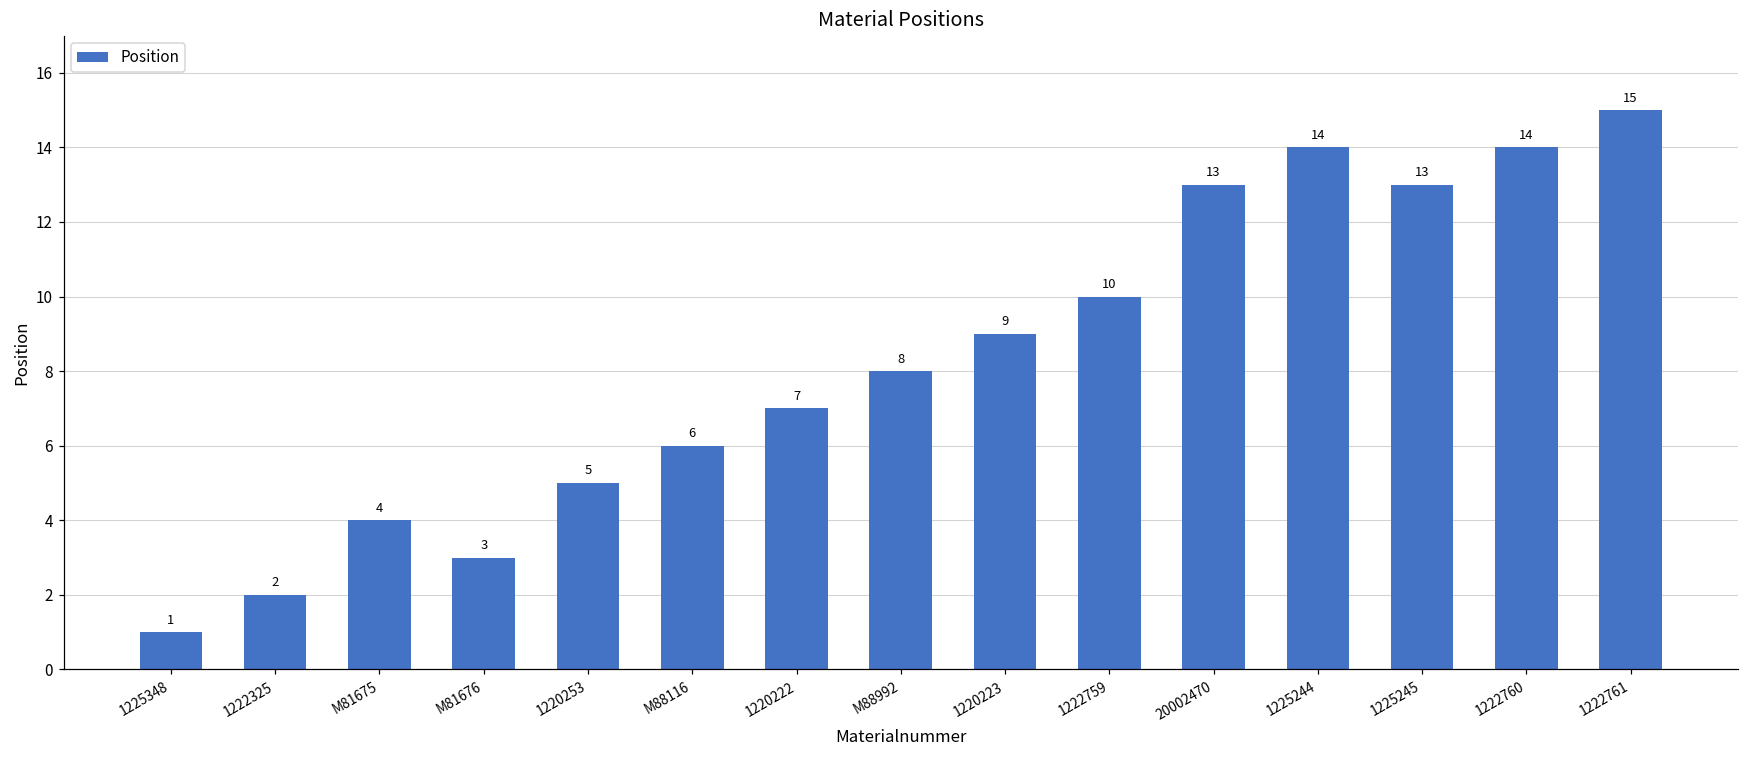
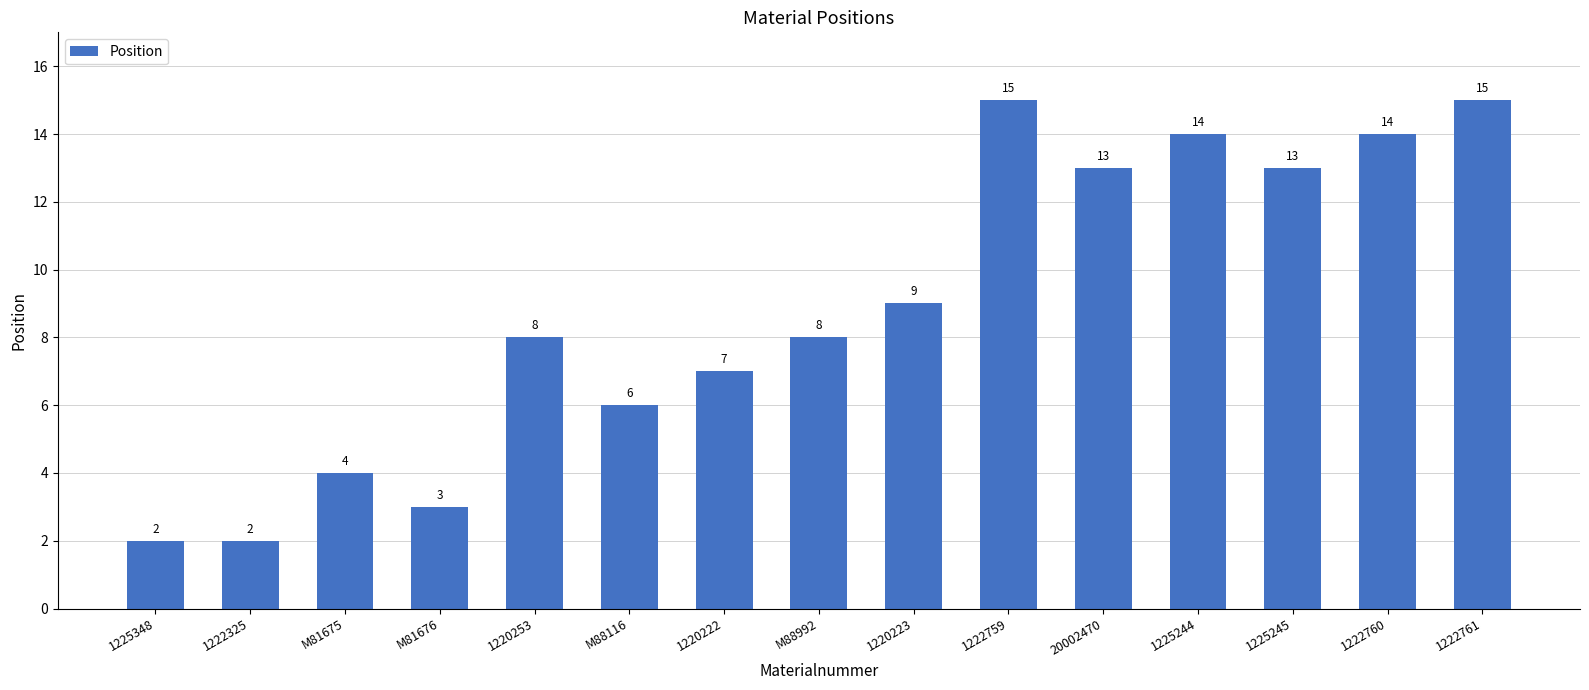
1225348: 1 -> 2
1220253: 5 -> 8
1222759: 10 -> 15
